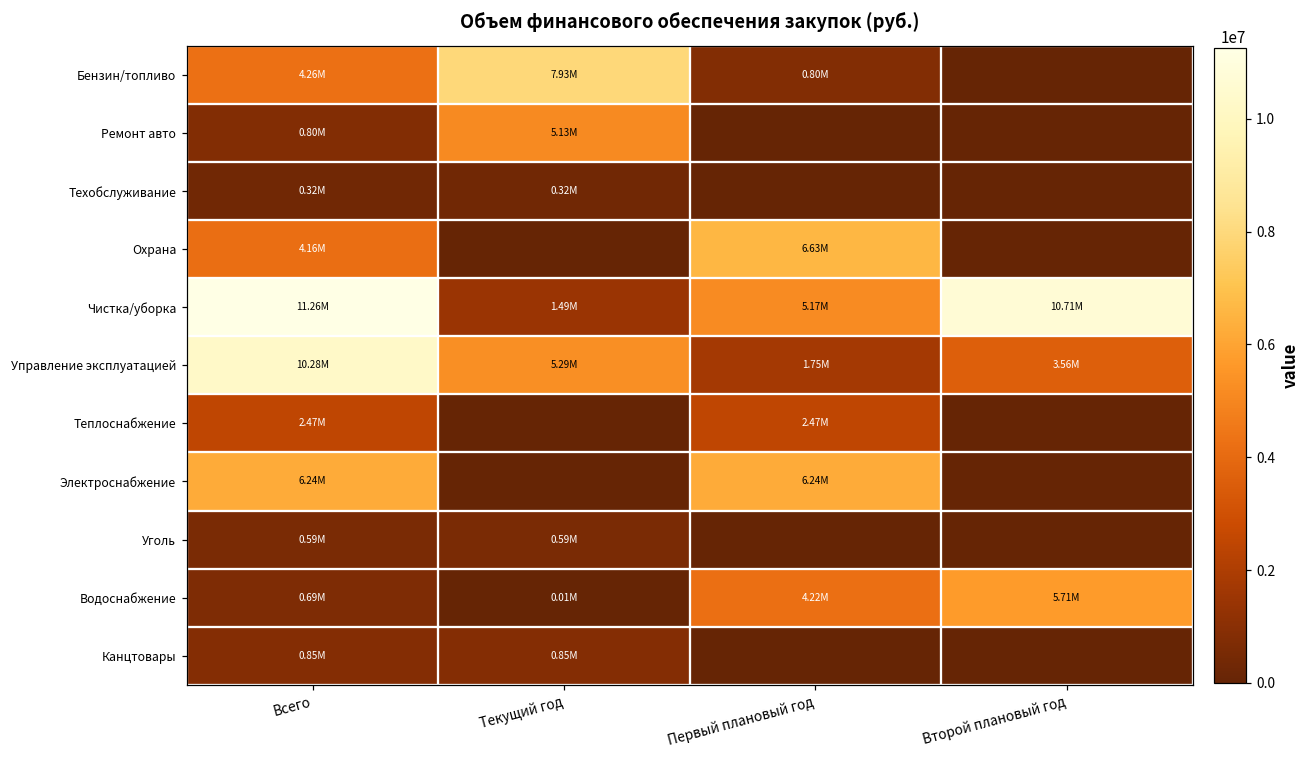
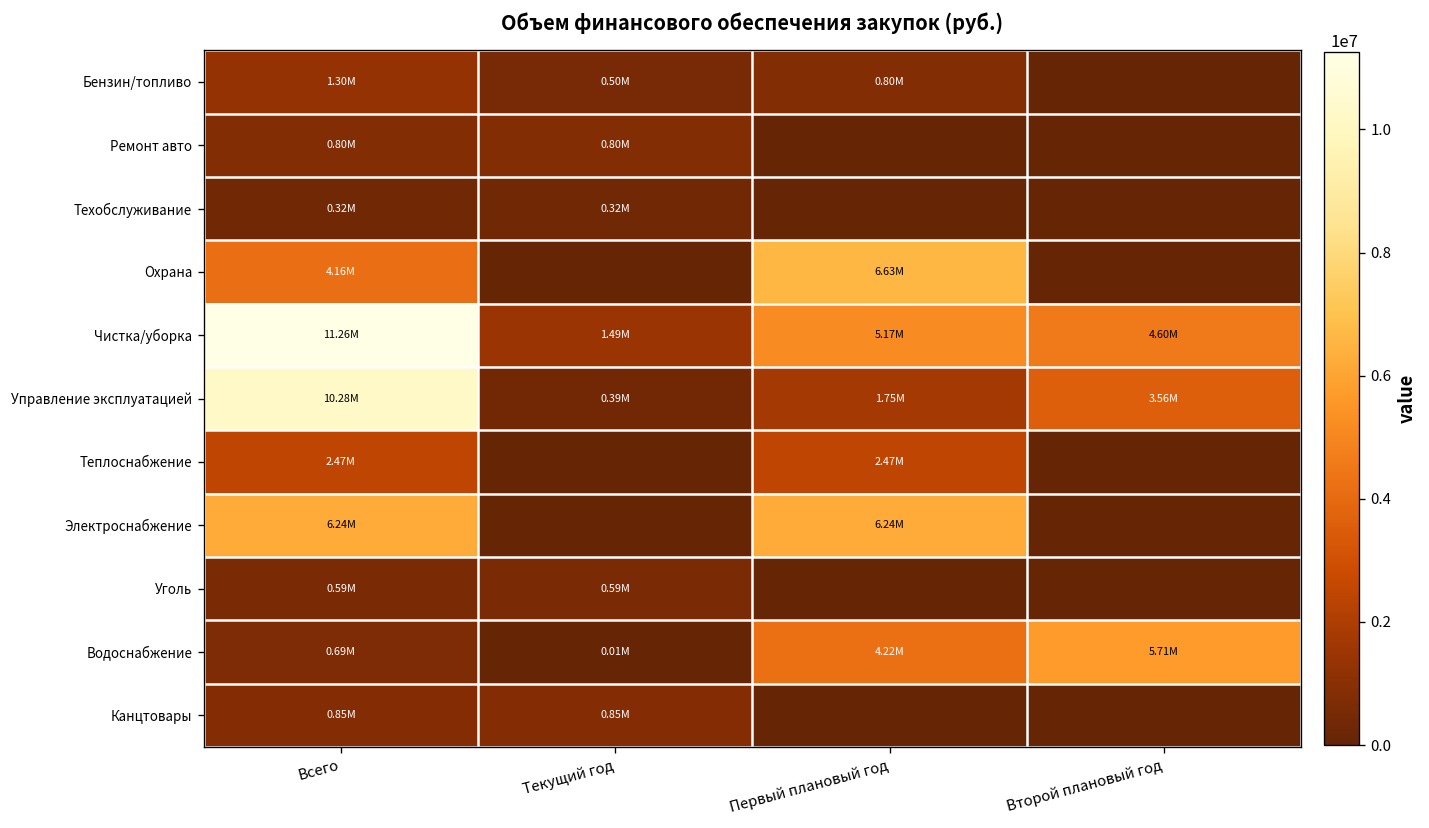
Бензин/топливо, Всего: 4.26M -> 1.30M
Бензин/топливо, Текущий год: 7.93M -> 0.50M
Ремонт авто, Текущий год: 5.13M -> 0.80M
Чистка/уборка, Второй плановый год: 10.71M -> 4.60M
Управление эксплуатацией, Текущий год: 5.29M -> 0.39M
